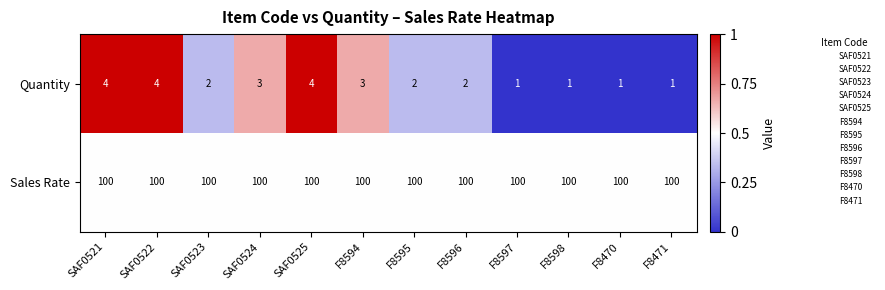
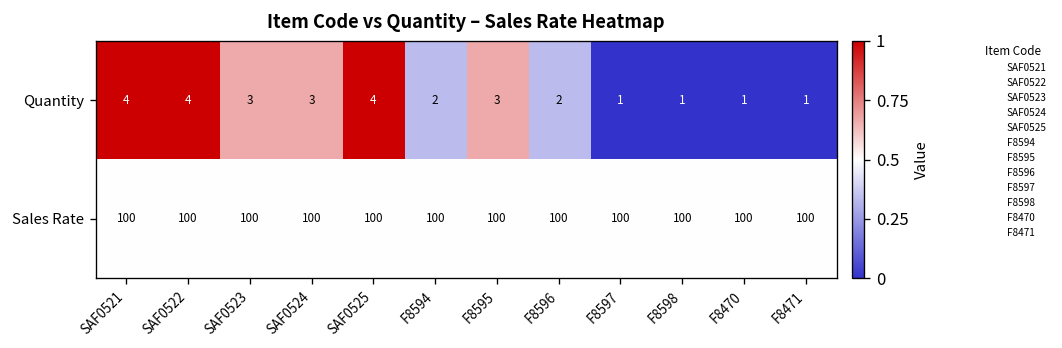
Quantity, SAF0523: 2 -> 3
Quantity, F8594: 3 -> 2
Quantity, F8595: 2 -> 3
